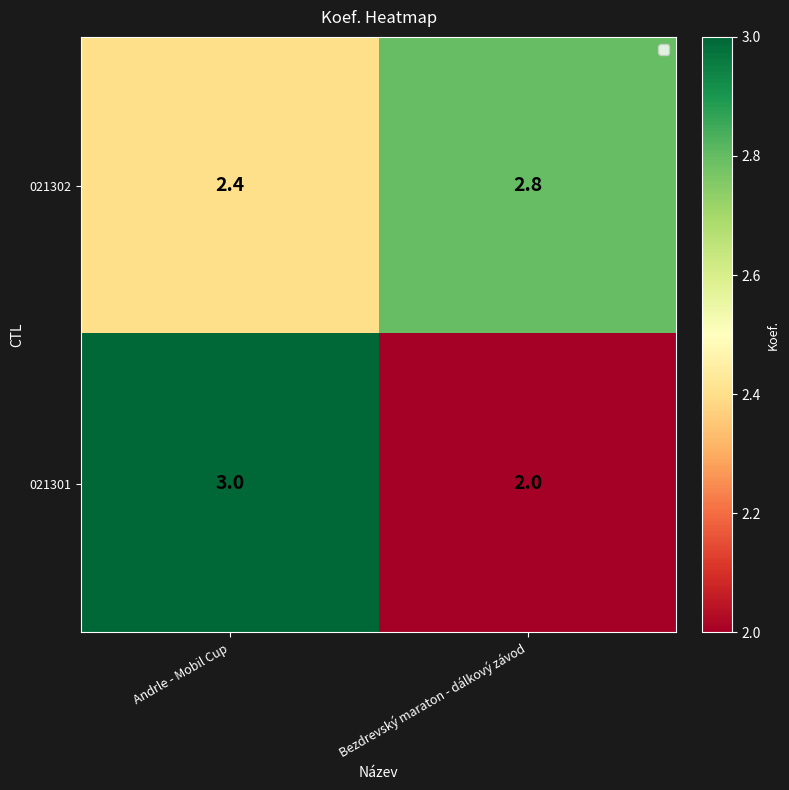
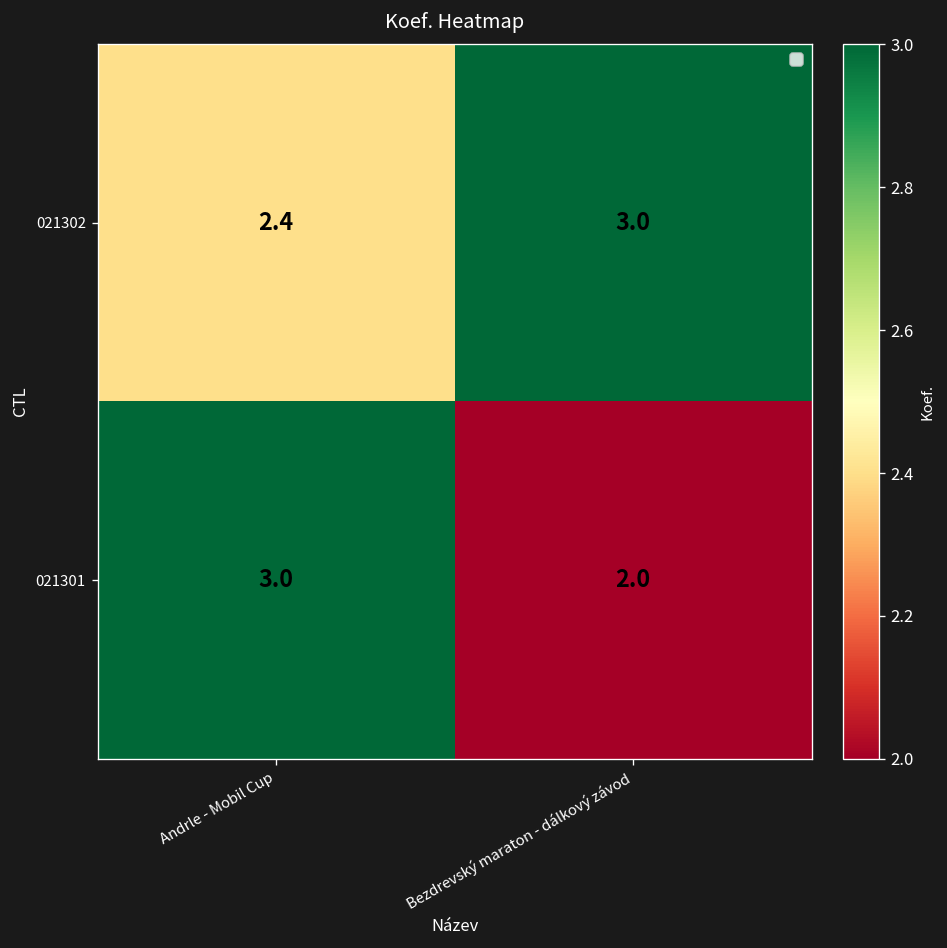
021302, Bezdrevský maraton - dálkový závod: 2.8 -> 3.0
